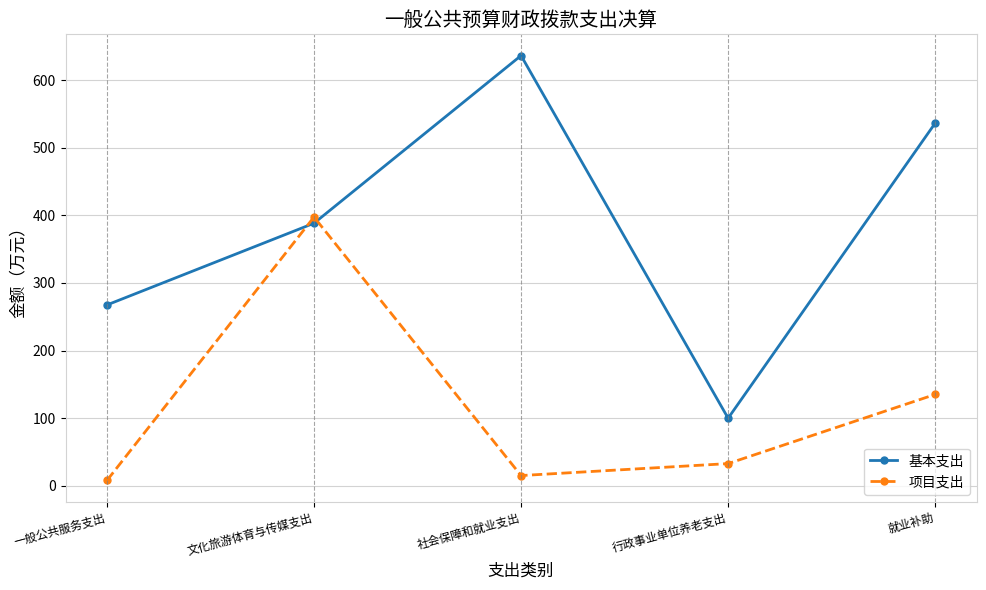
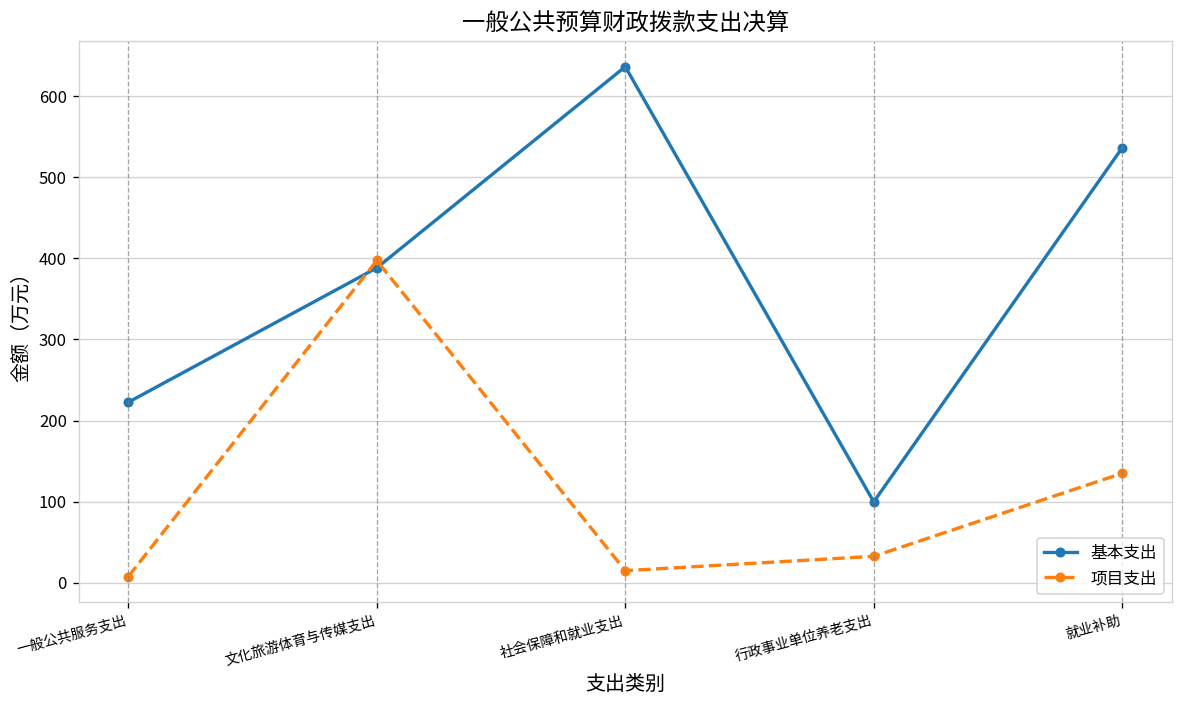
基本支出, 一般公共服务支出: 270 -> 220
